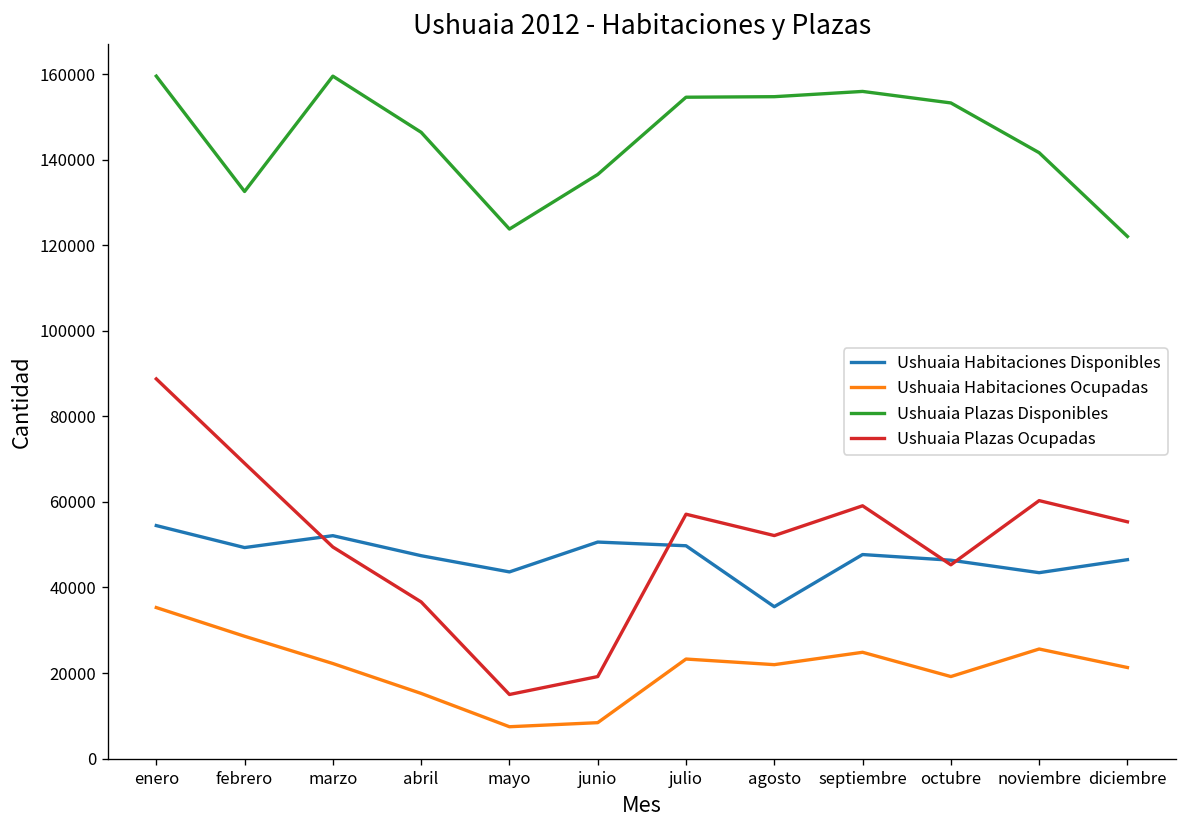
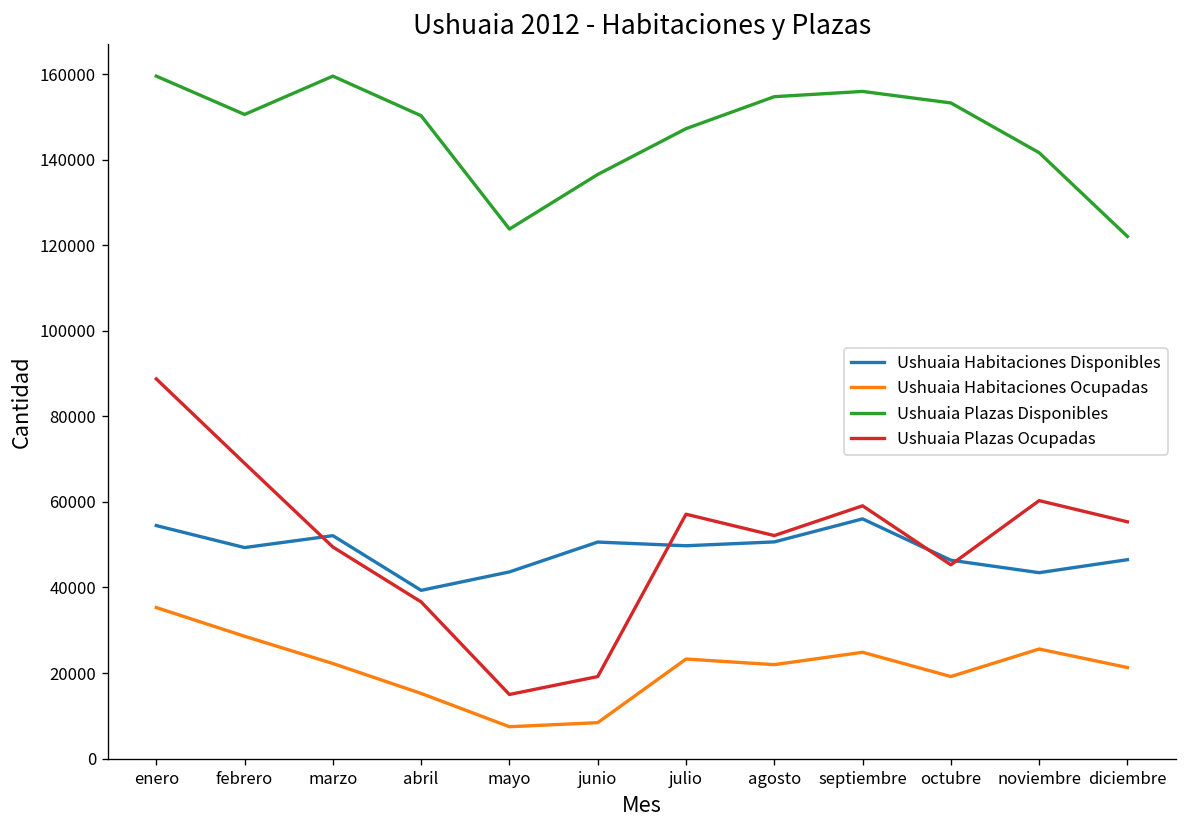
Ushuaia Plazas Disponibles, febrero: 133000 -> 151000
Ushuaia Habitaciones Disponibles, abril: 47000 -> 39000
Ushuaia Plazas Disponibles, abril: 146000 -> 150000
Ushuaia Plazas Disponibles, julio: 155000 -> 147000
Ushuaia Habitaciones Disponibles, agosto: 36000 -> 51000
Ushuaia Habitaciones Disponibles, septiembre: 48000 -> 56000
